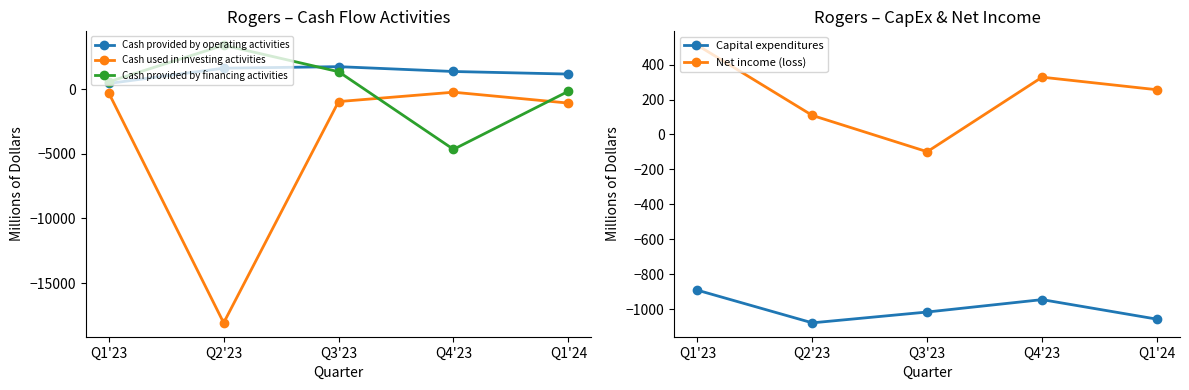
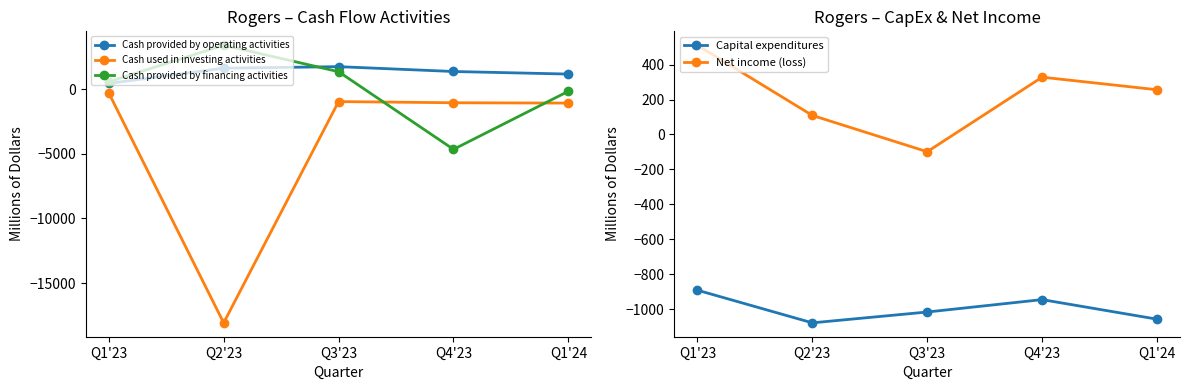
Rogers – Cash Flow Activities, Cash used in investing activities, Q4'23: -200 -> -1000
